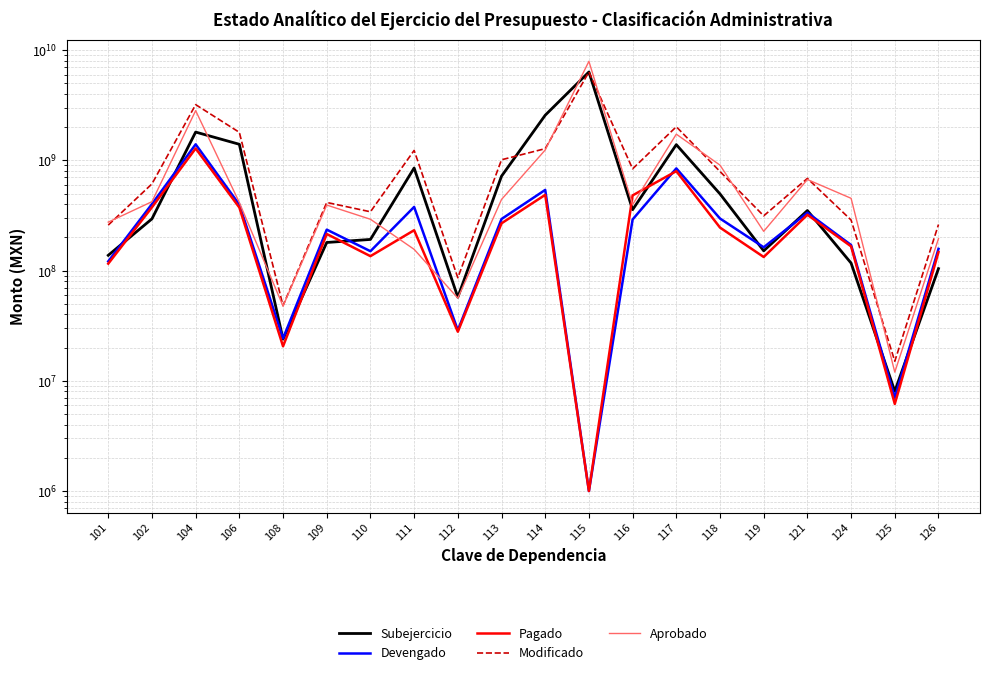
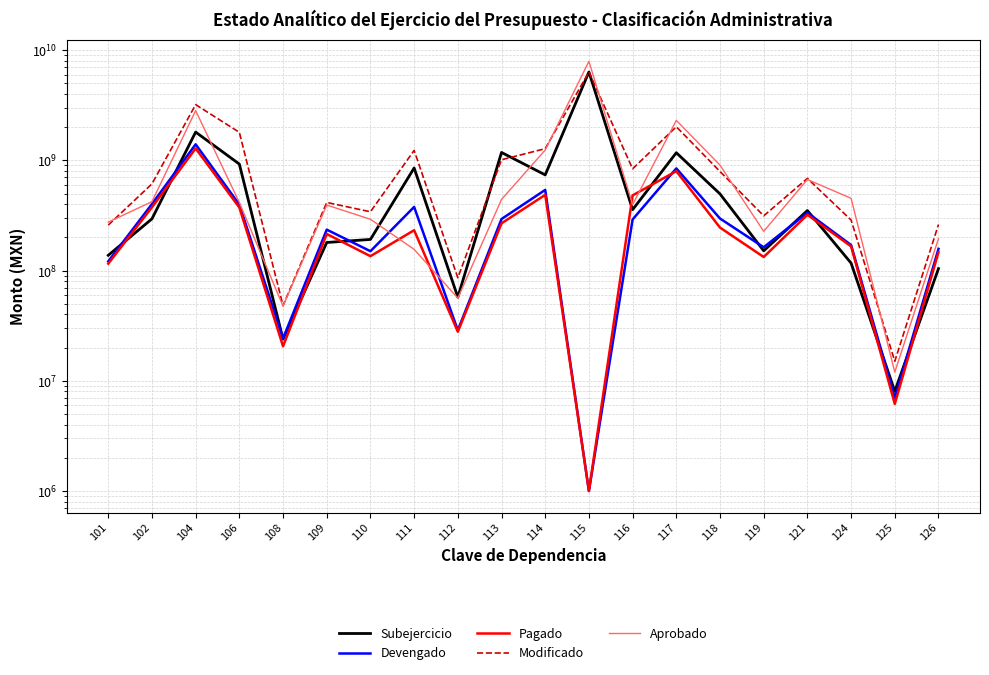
Subejercicio, 106: 1400000000 -> 900000000
Subejercicio, 113: 700000000 -> 1200000000
Subejercicio, 114: 2600000000 -> 700000000
Subejercicio, 117: 1400000000 -> 1200000000
Aprobado, 117: 1700000000 -> 2300000000
